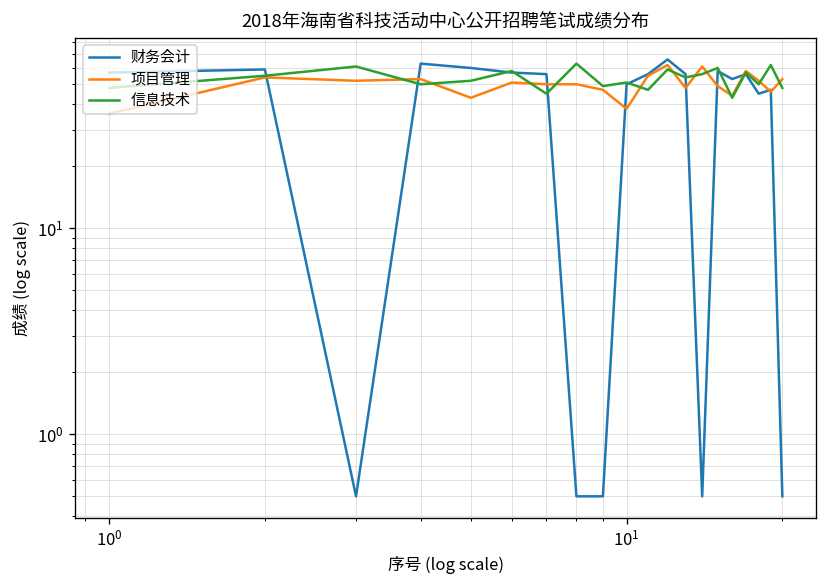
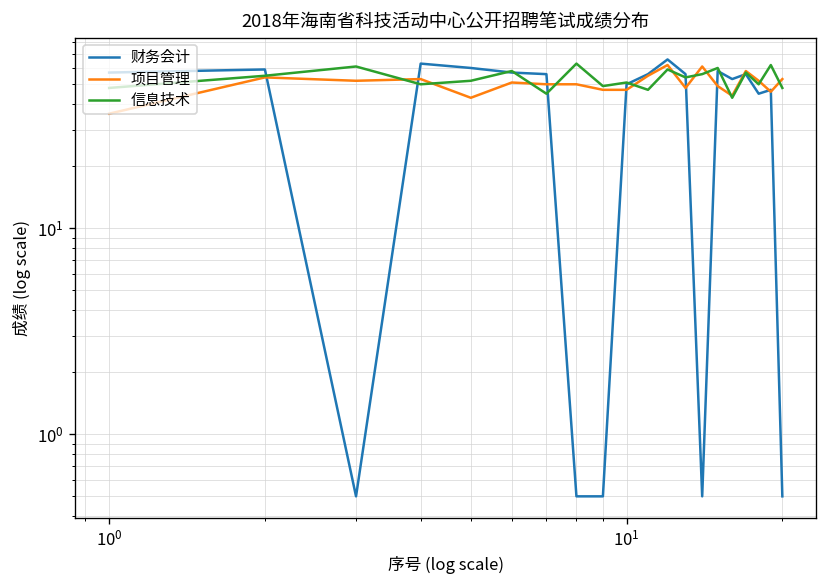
项目管理, 10^1: 38 -> 47
